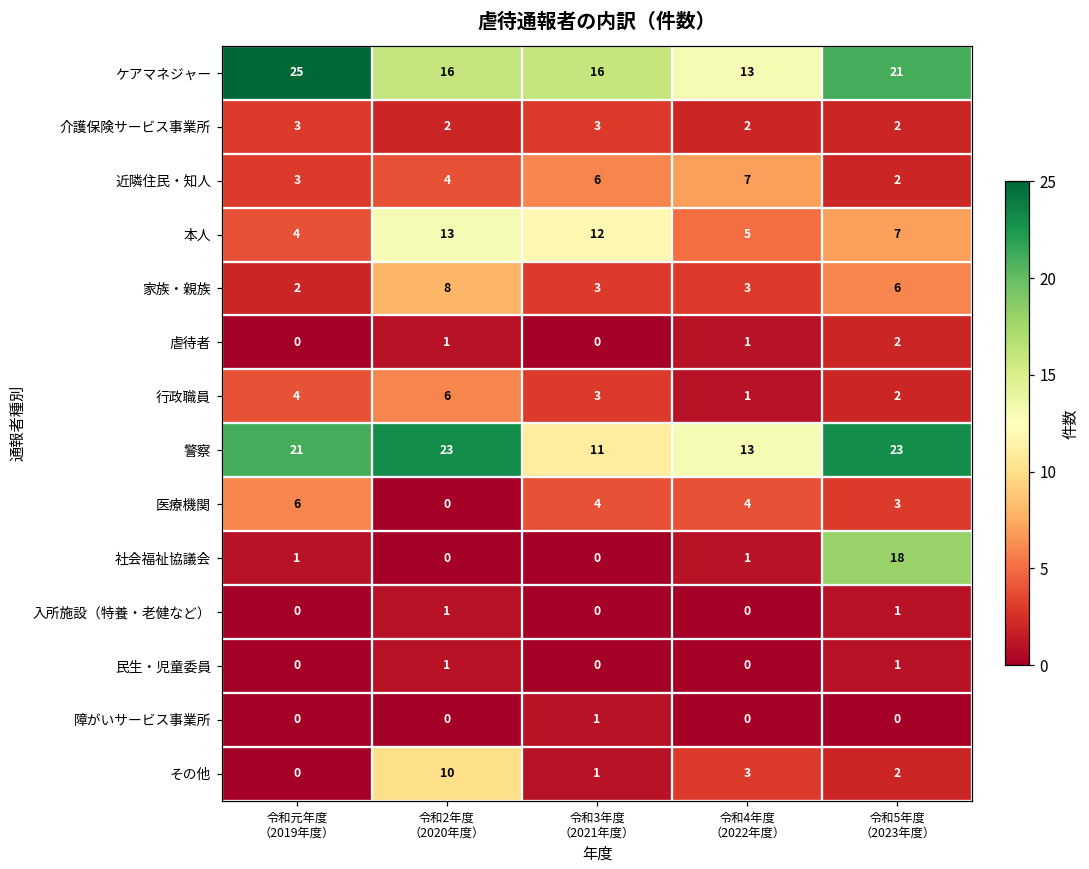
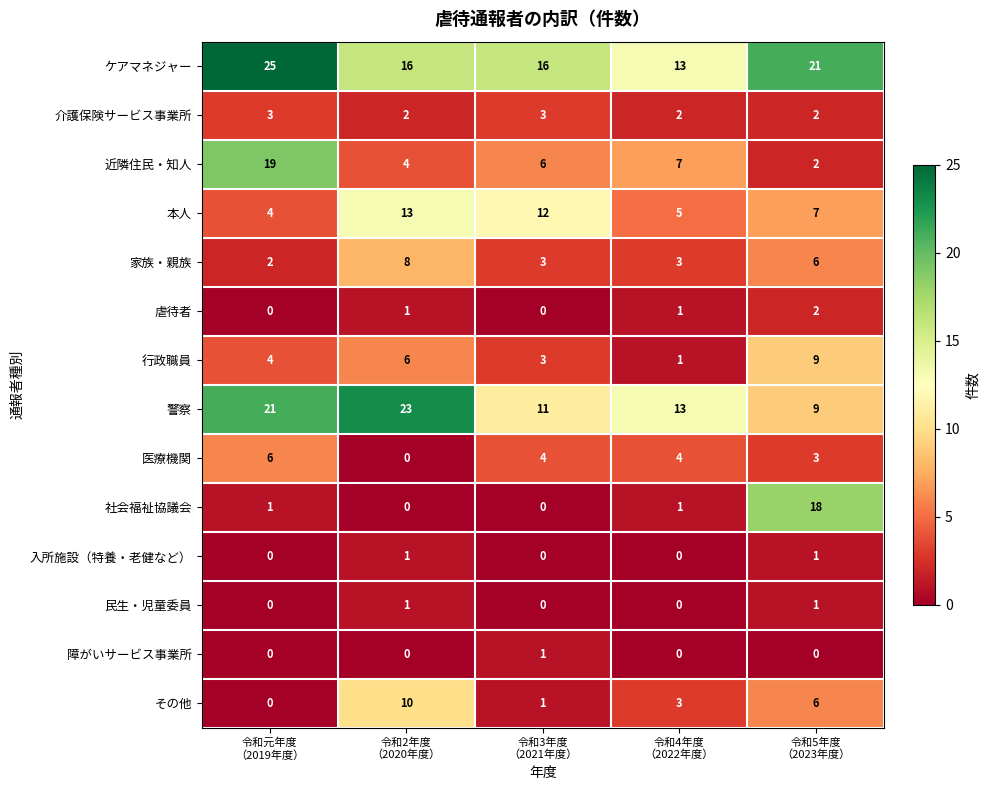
近隣住民・知人, 令和元年度 （2019年度）: 3 -> 19
行政職員, 令和5年度 （2023年度）: 2 -> 9
警察, 令和5年度 （2023年度）: 23 -> 9
その他, 令和5年度 （2023年度）: 2 -> 6
